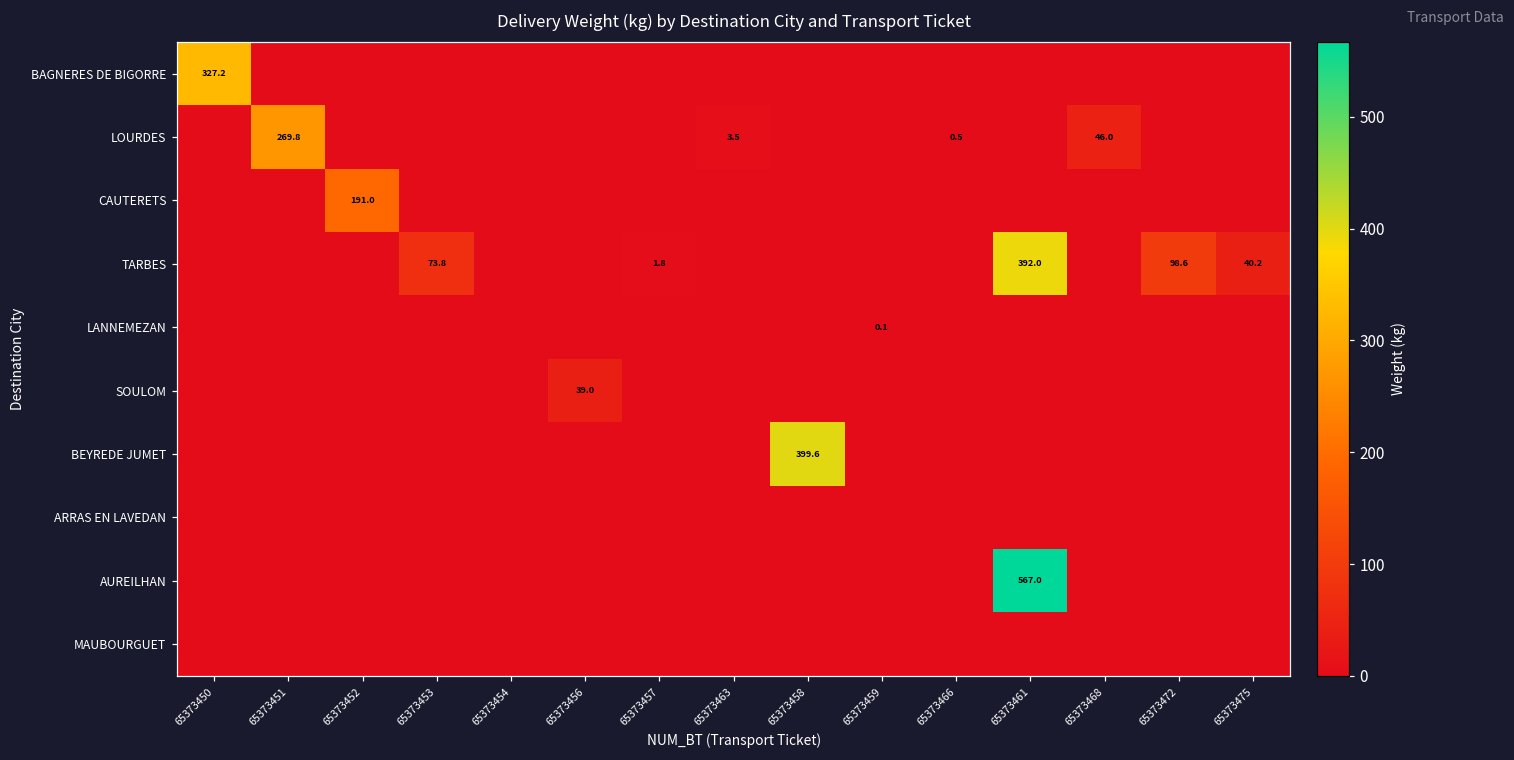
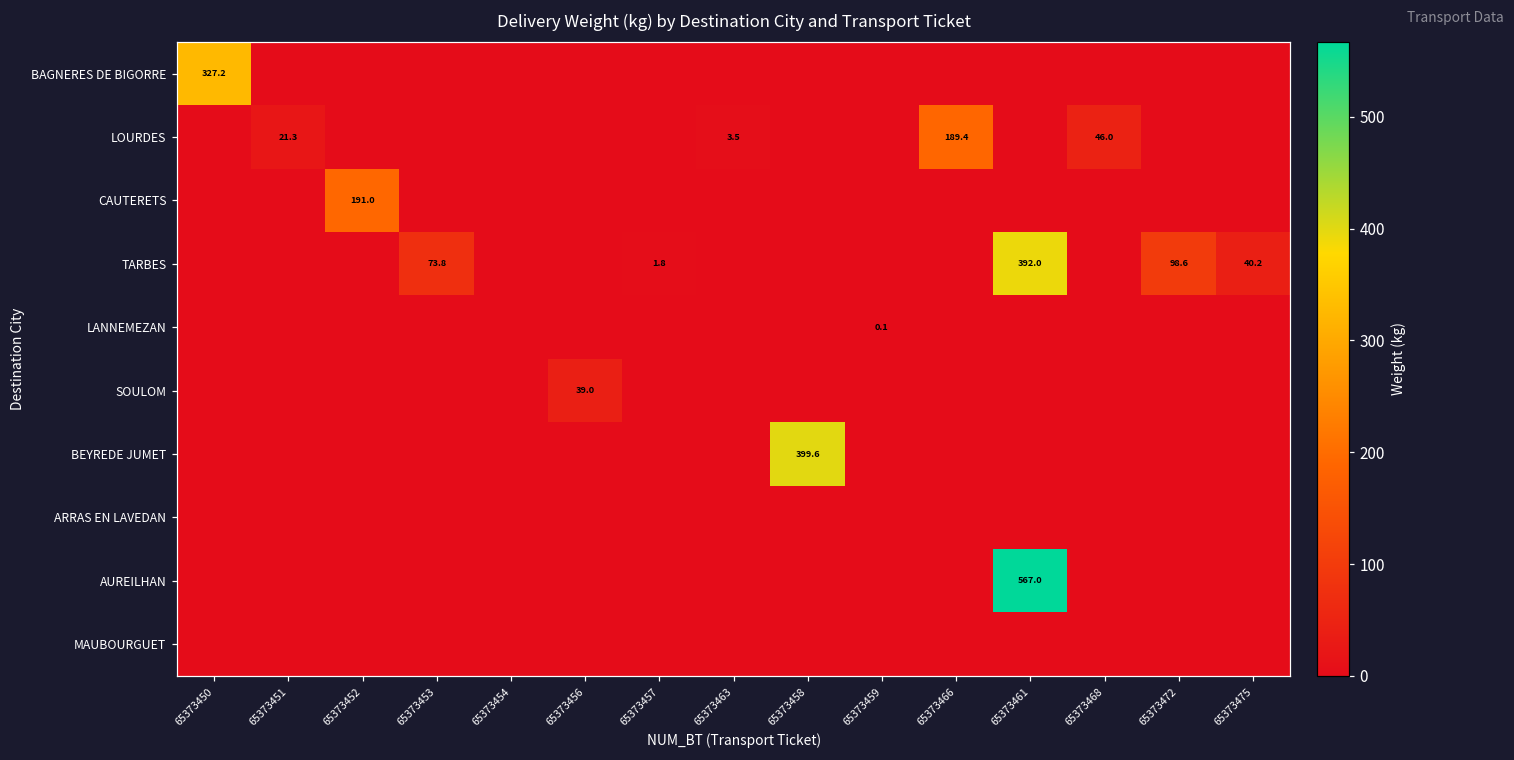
LOURDES, 65373451: 269.8 -> 21.3
LOURDES, 65373466: 0.5 -> 189.4
